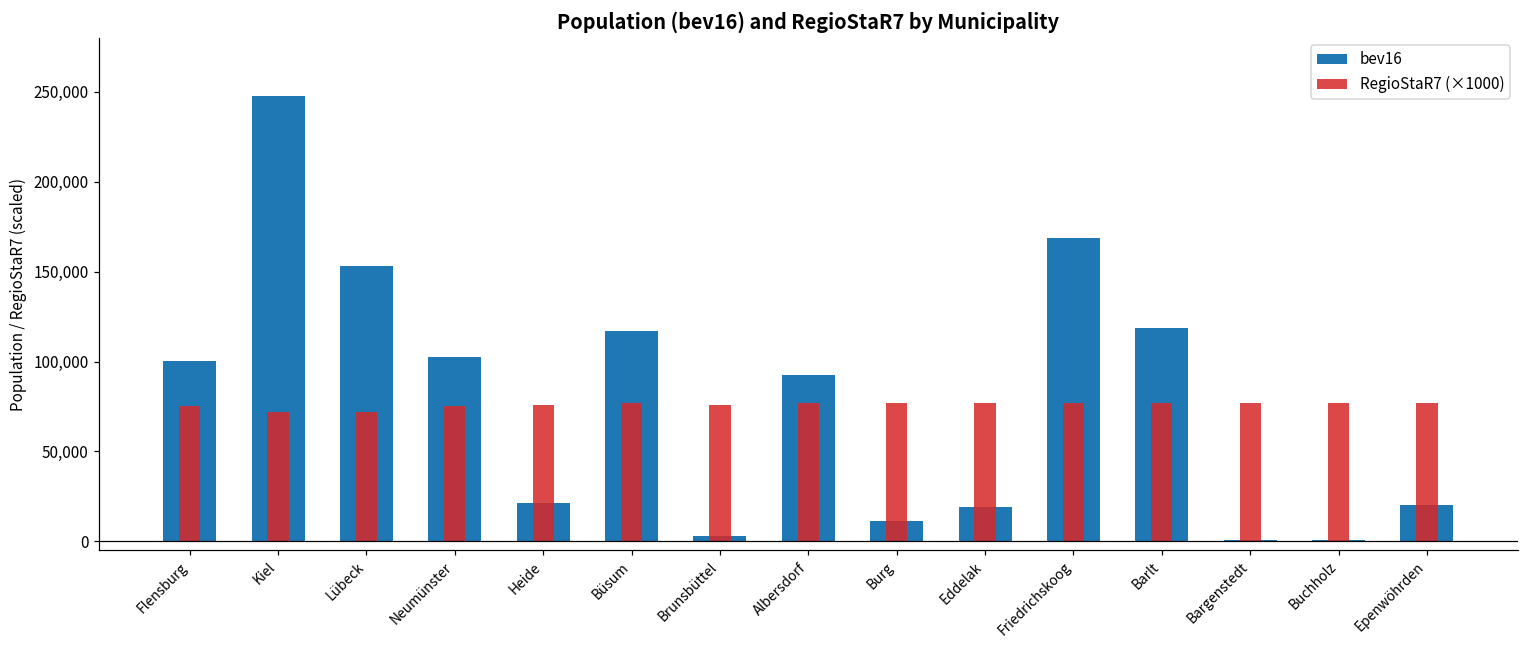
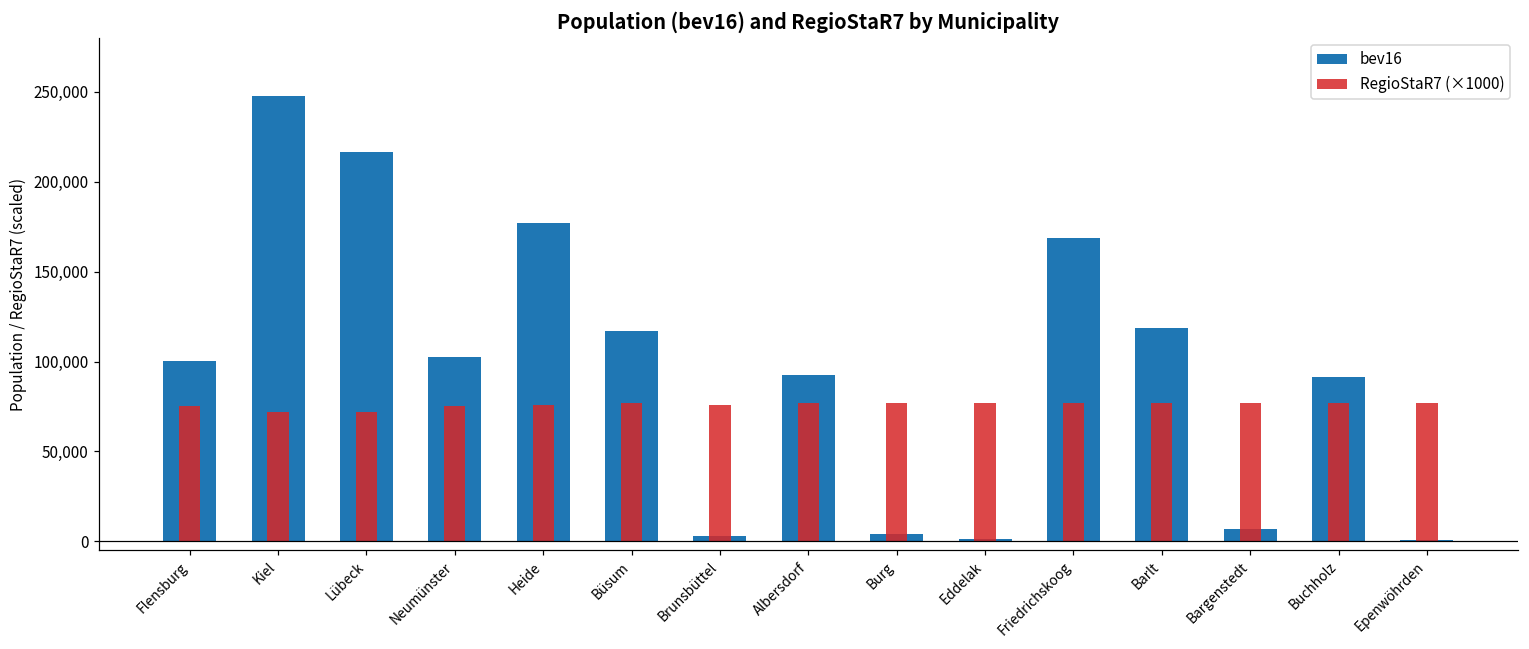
bev16, Lübeck: 153,000 -> 217,000
bev16, Heide: 22,000 -> 177,000
bev16, Burg: 12,000 -> 4,000
bev16, Eddelak: 19,000 -> 1,000
bev16, Bargenstedt: 1,000 -> 7,000
bev16, Buchholz: 1,000 -> 91,000
bev16, Epenwöhrden: 20,000 -> 1,000
